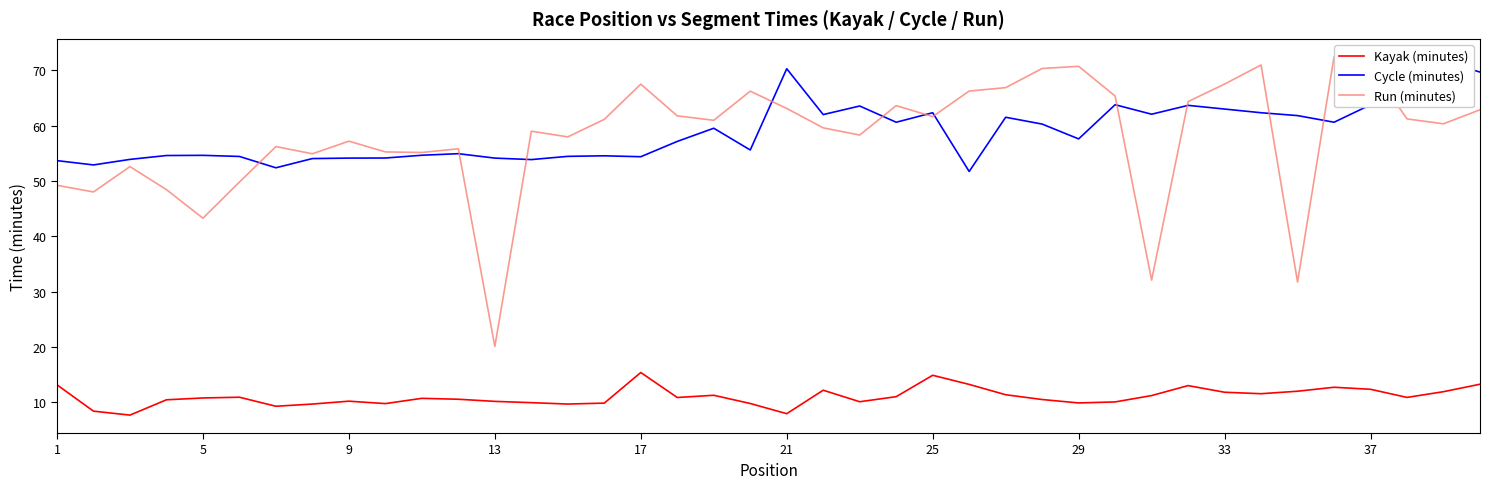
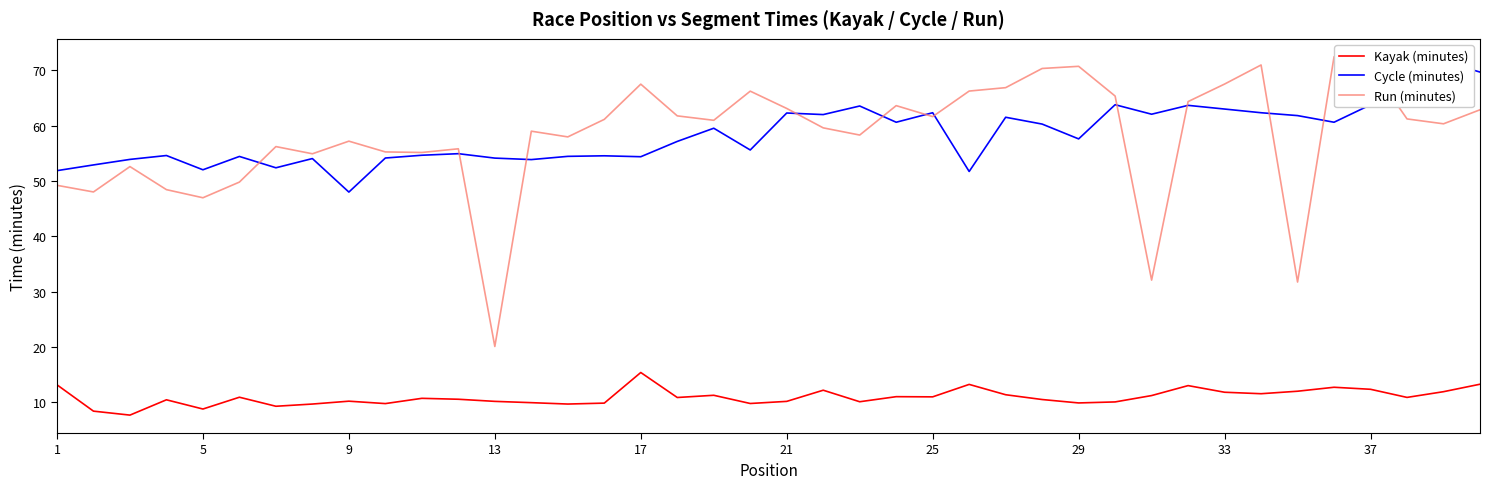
Cycle (minutes), 1: 54 -> 52
Kayak (minutes), 5: 11 -> 9
Cycle (minutes), 5: 55 -> 52
Run (minutes), 5: 43 -> 47
Cycle (minutes), 9: 54 -> 48
Kayak (minutes), 21: 8 -> 10
Cycle (minutes), 21: 70 -> 62
Kayak (minutes), 25: 15 -> 11
